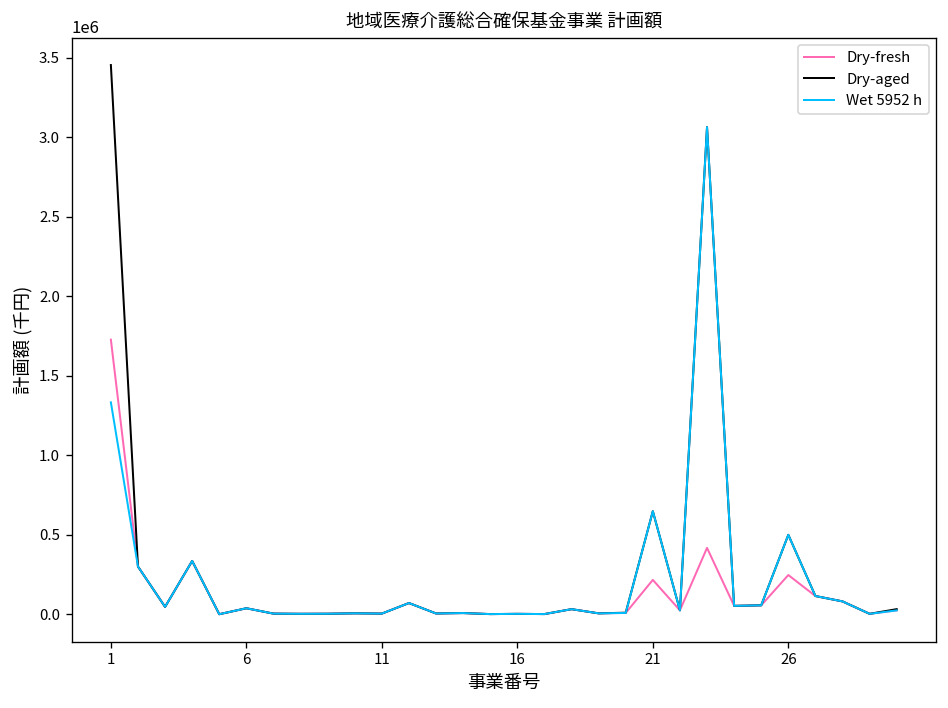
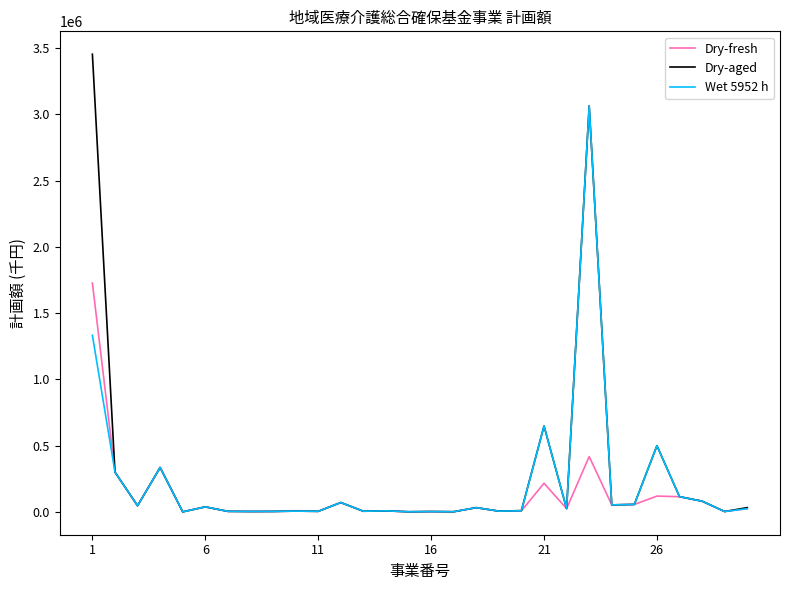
Dry-fresh, 26: 250000 -> 120000
